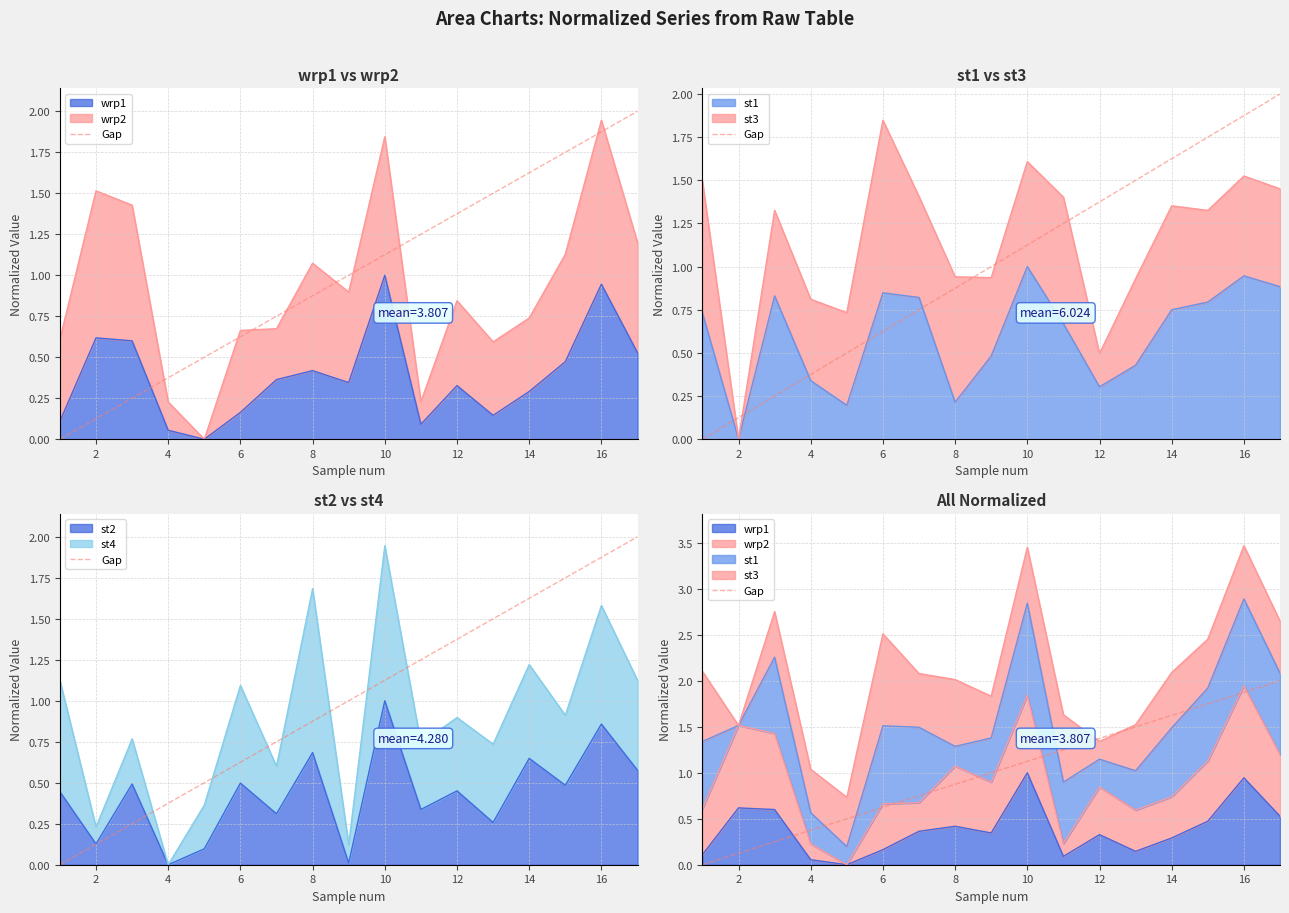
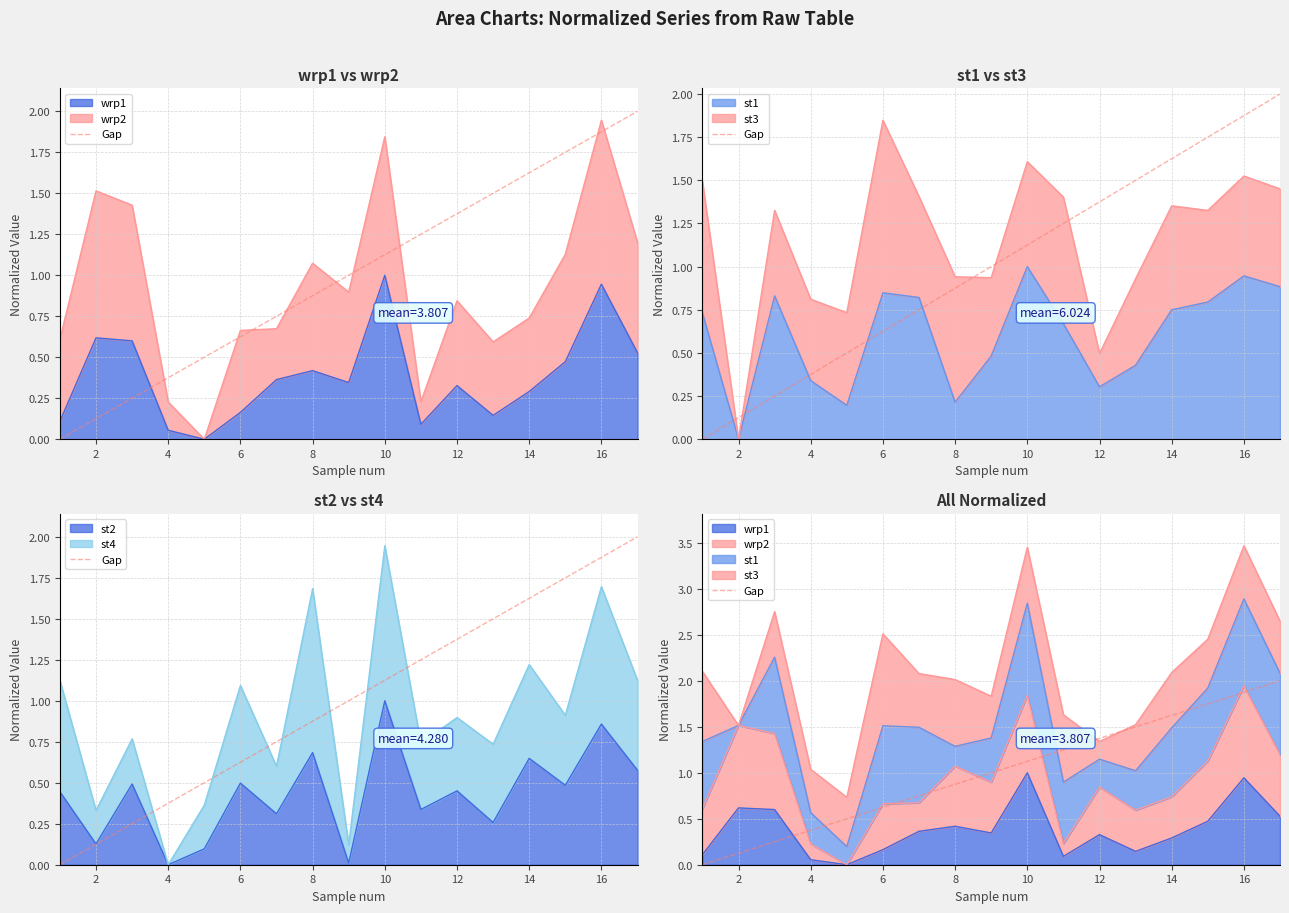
st2 vs st4, st4, 2: 0.10 -> 0.20
st2 vs st4, st4, 16: 0.72 -> 0.84
